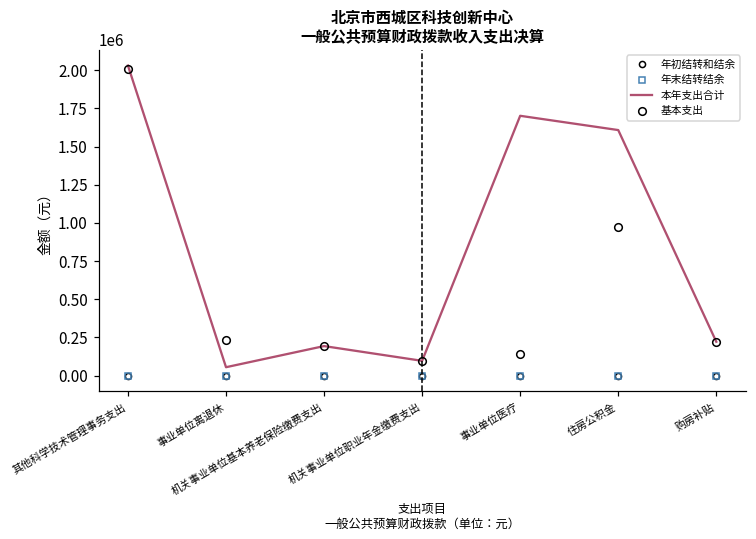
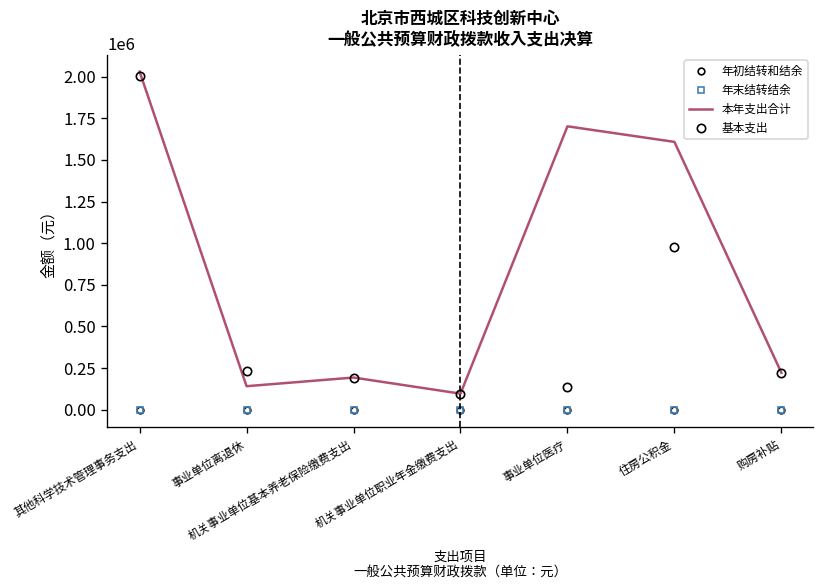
本年支出合计, 事业单位离退休: 50000 -> 140000
